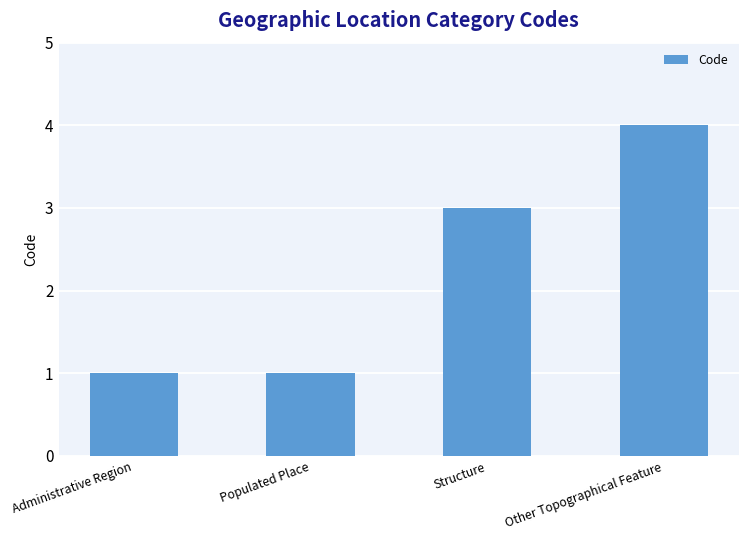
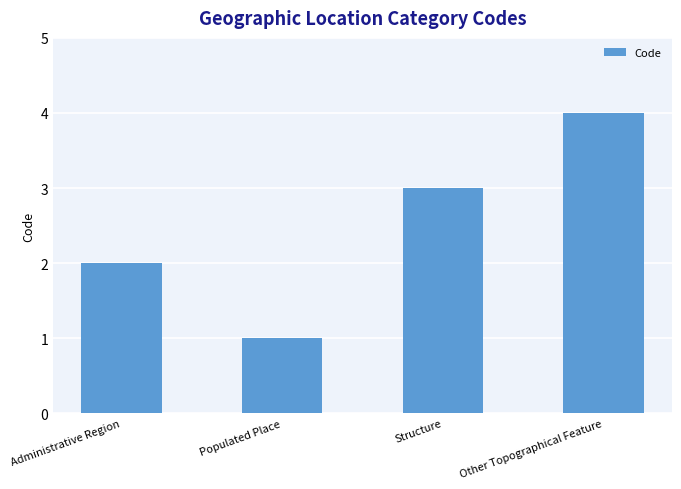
Administrative Region: 1 -> 2
